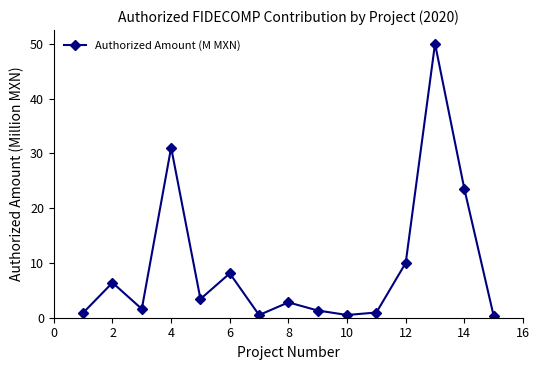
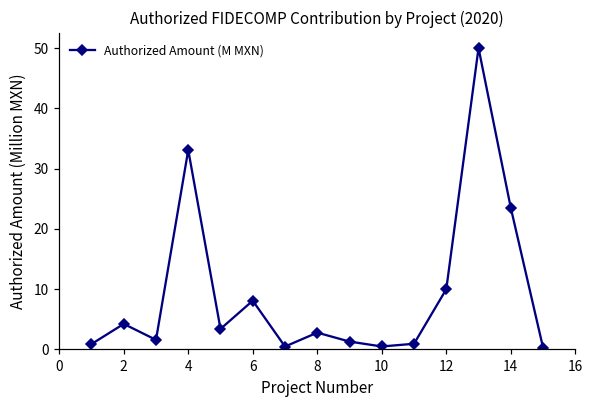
2: 6 -> 4
4: 31 -> 33
